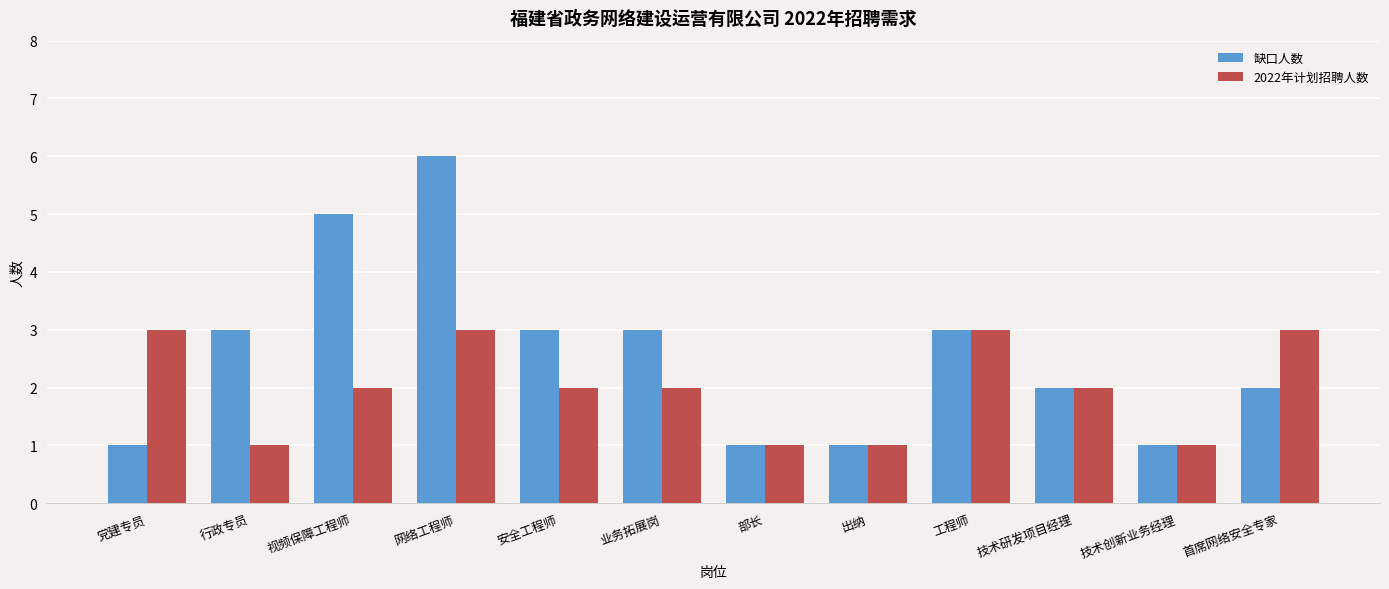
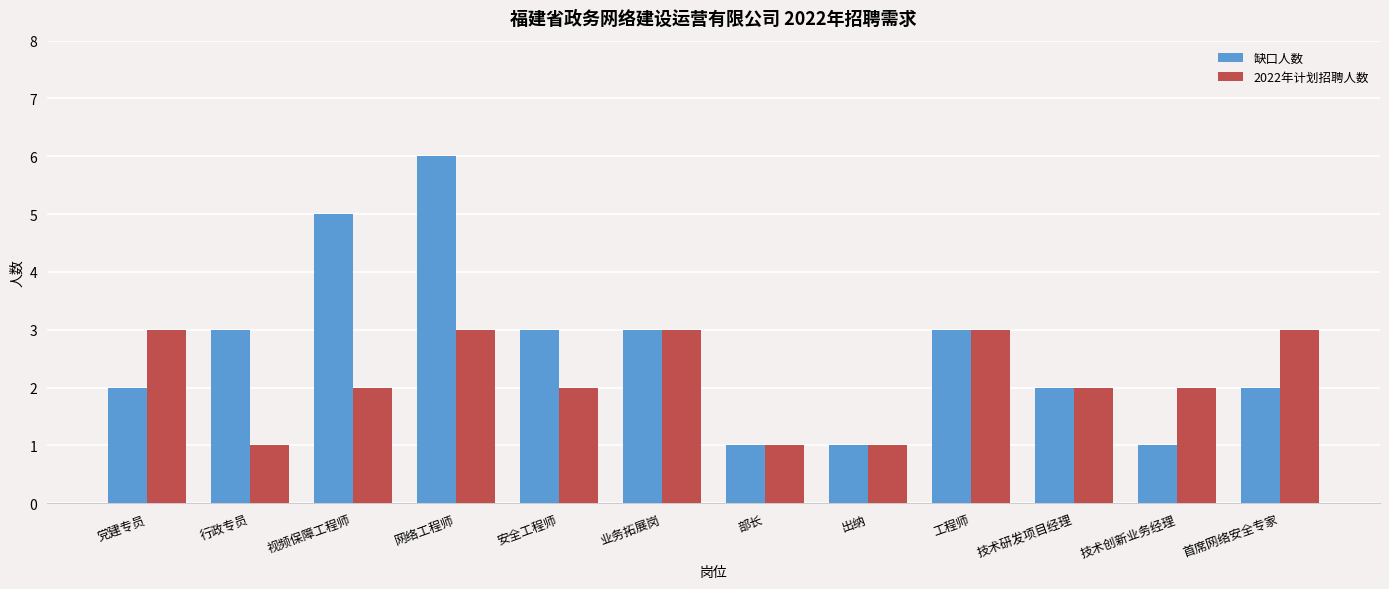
缺口人数, 党建专员: 1 -> 2
2022年计划招聘人数, 业务拓展岗: 2 -> 3
2022年计划招聘人数, 技术创新业务经理: 1 -> 2
